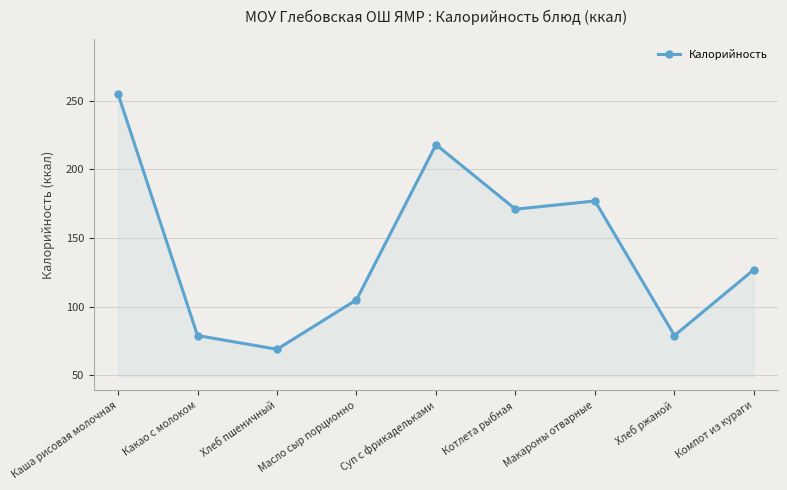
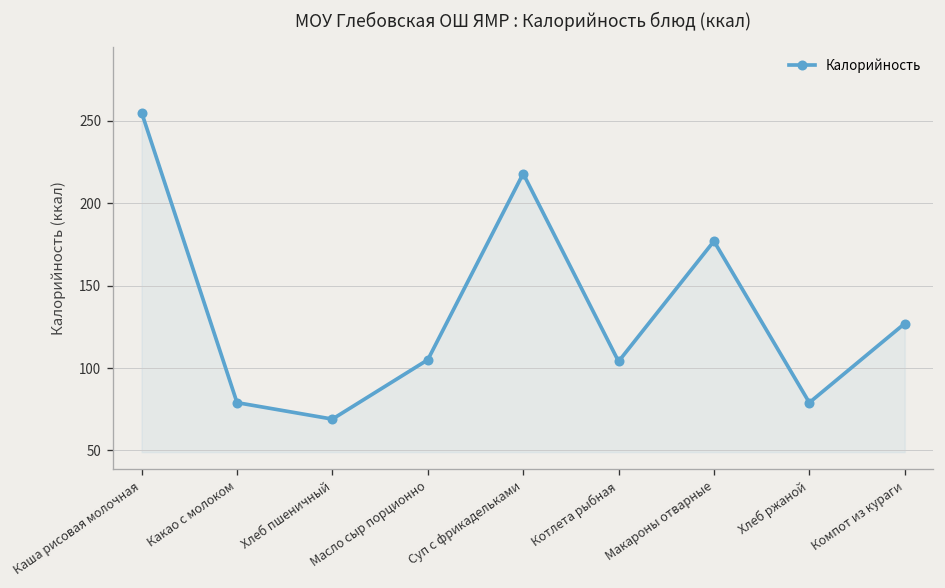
Котлета рыбная: 171 -> 104
